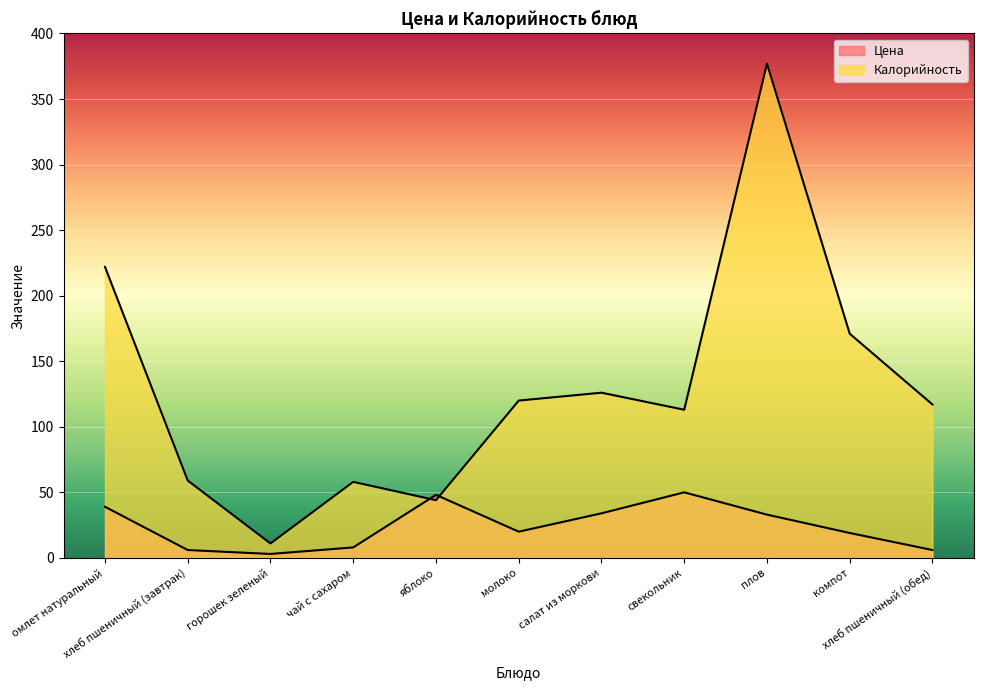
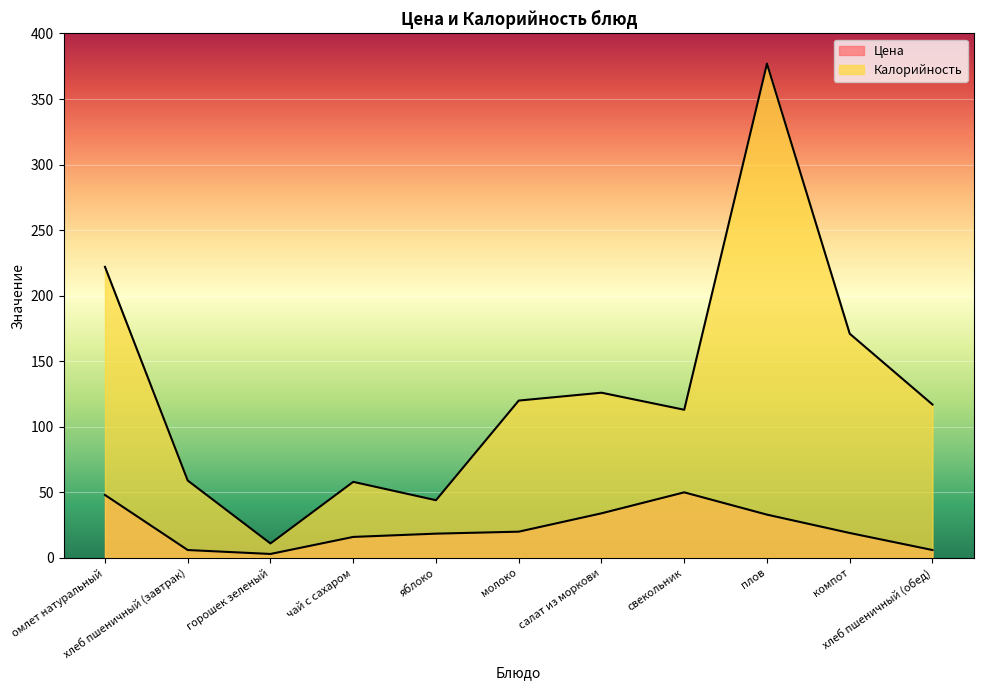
Цена, омлет натуральный: 39 -> 48
Цена, чай с сахаром: 8 -> 16
Цена, яблоко: 48 -> 19
